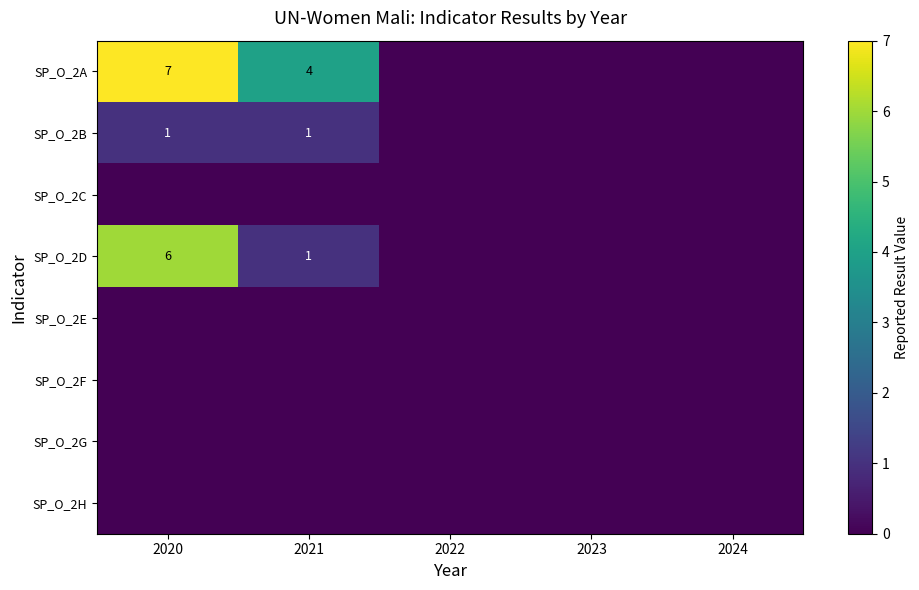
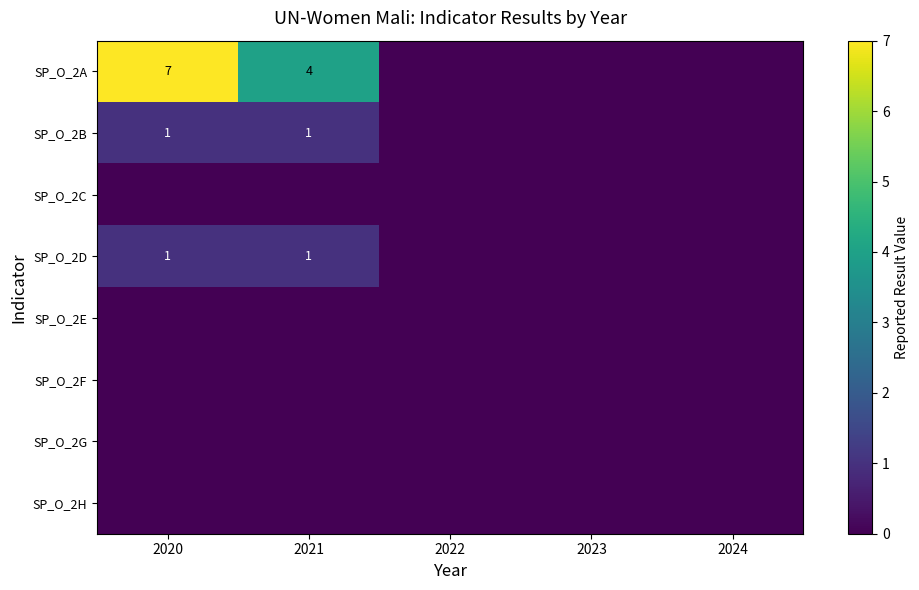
SP_O_2D, 2020: 6 -> 1
